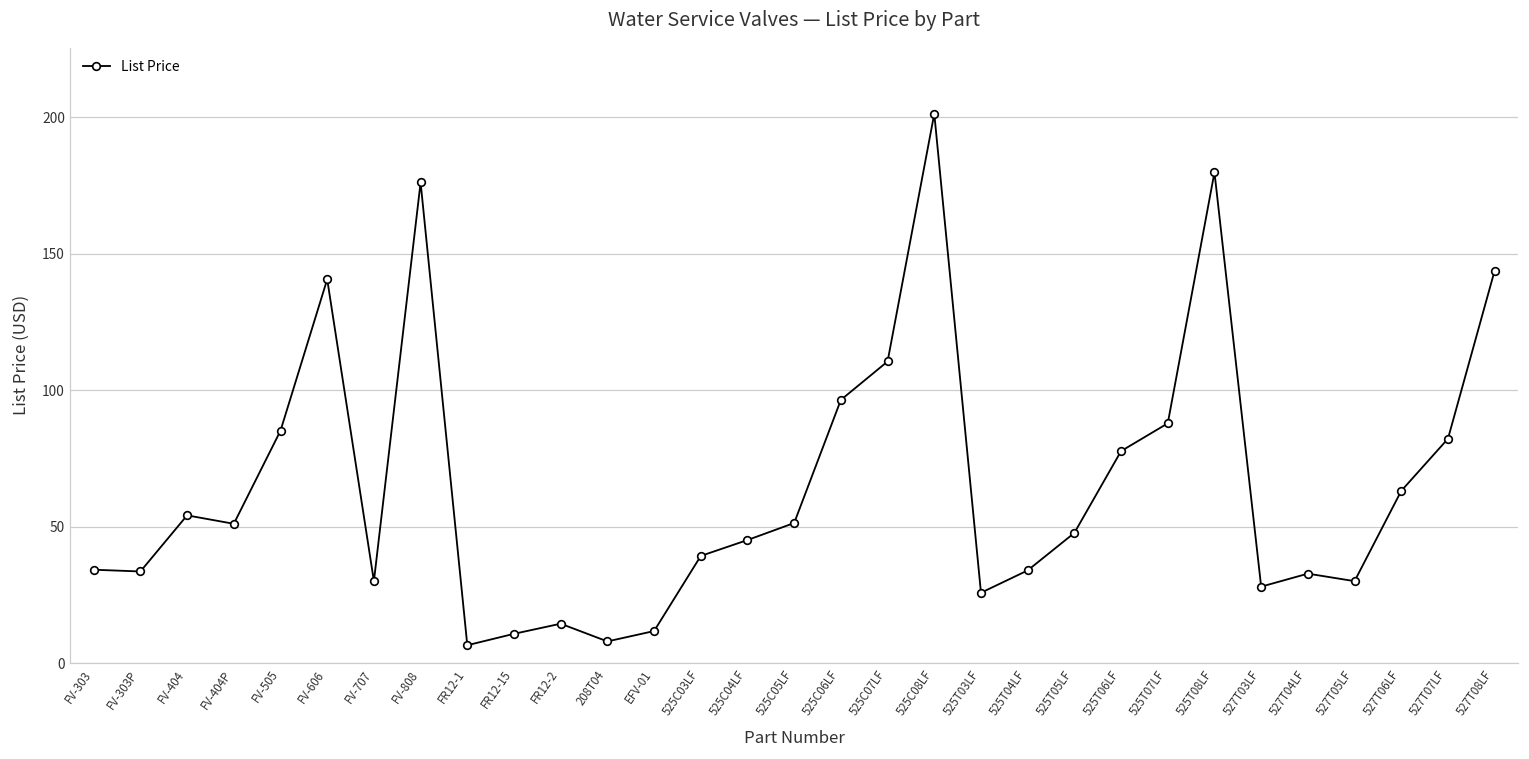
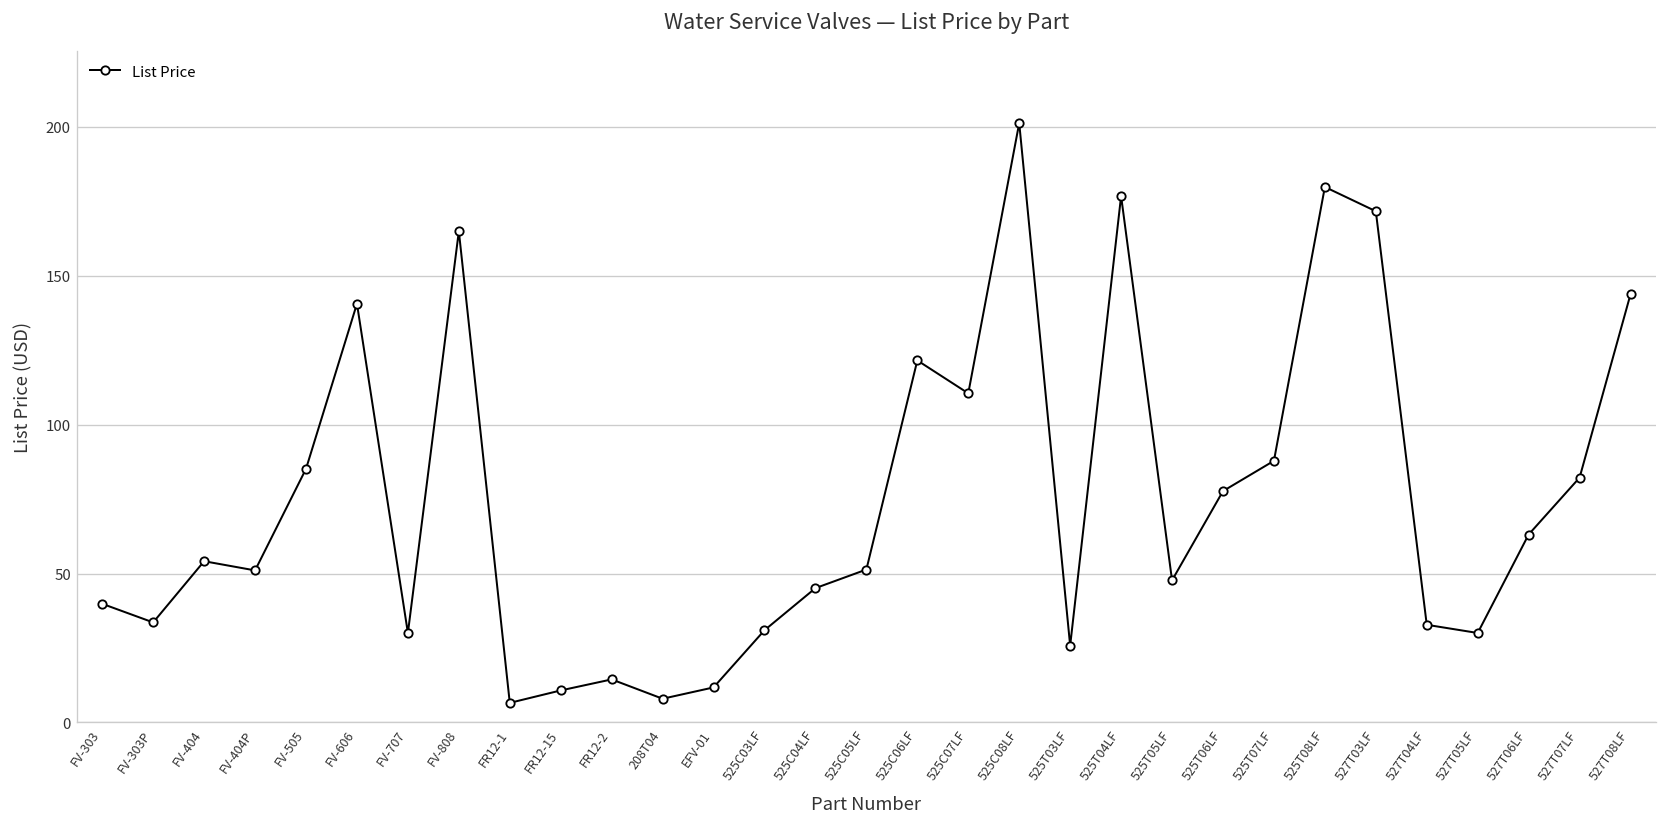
FV-303: 34 -> 40
FV-808: 176 -> 165
525C03LF: 39 -> 31
525C06LF: 96 -> 122
525T04LF: 34 -> 177
527T03LF: 28 -> 172
